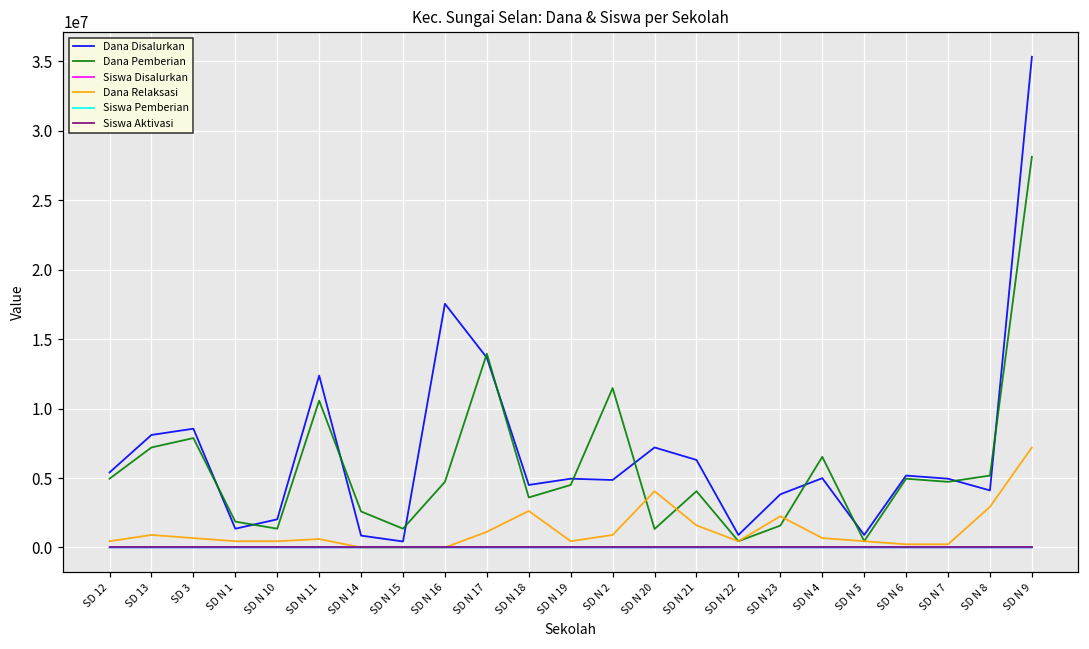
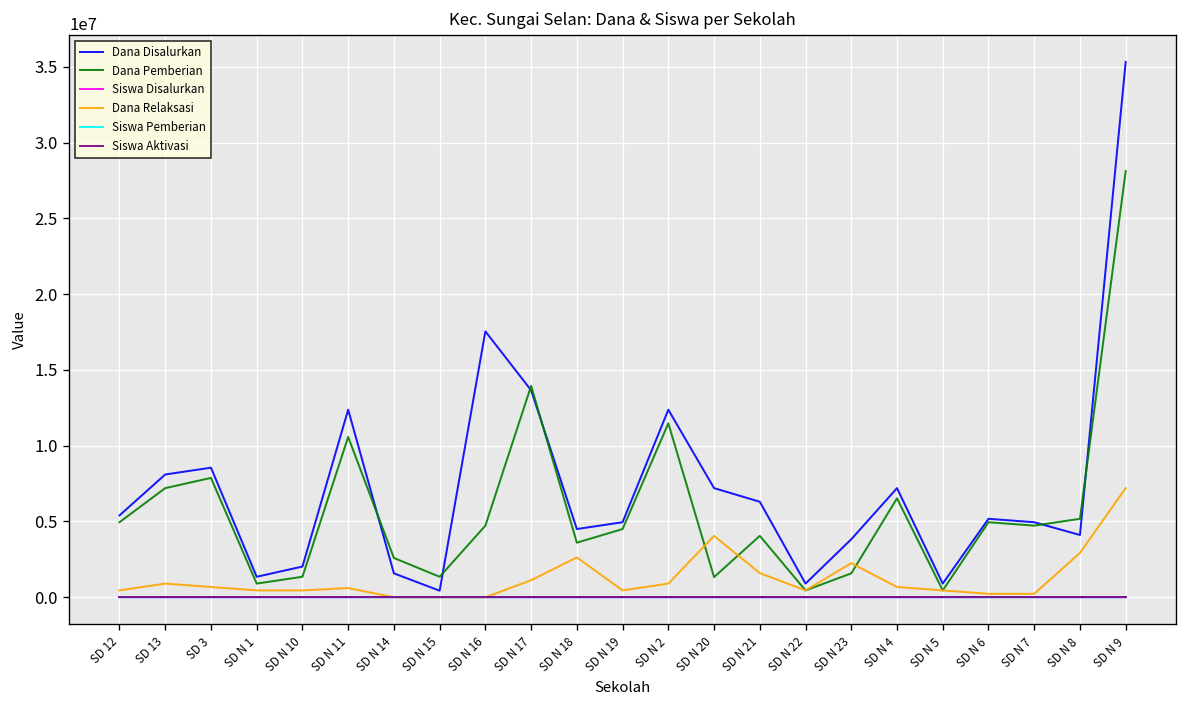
Dana Pemberian, SD N 1: 1900000 -> 900000
Dana Disalurkan, SD N 14: 900000 -> 1600000
Dana Disalurkan, SD N 2: 4900000 -> 12400000
Dana Disalurkan, SD N 4: 5000000 -> 7200000
